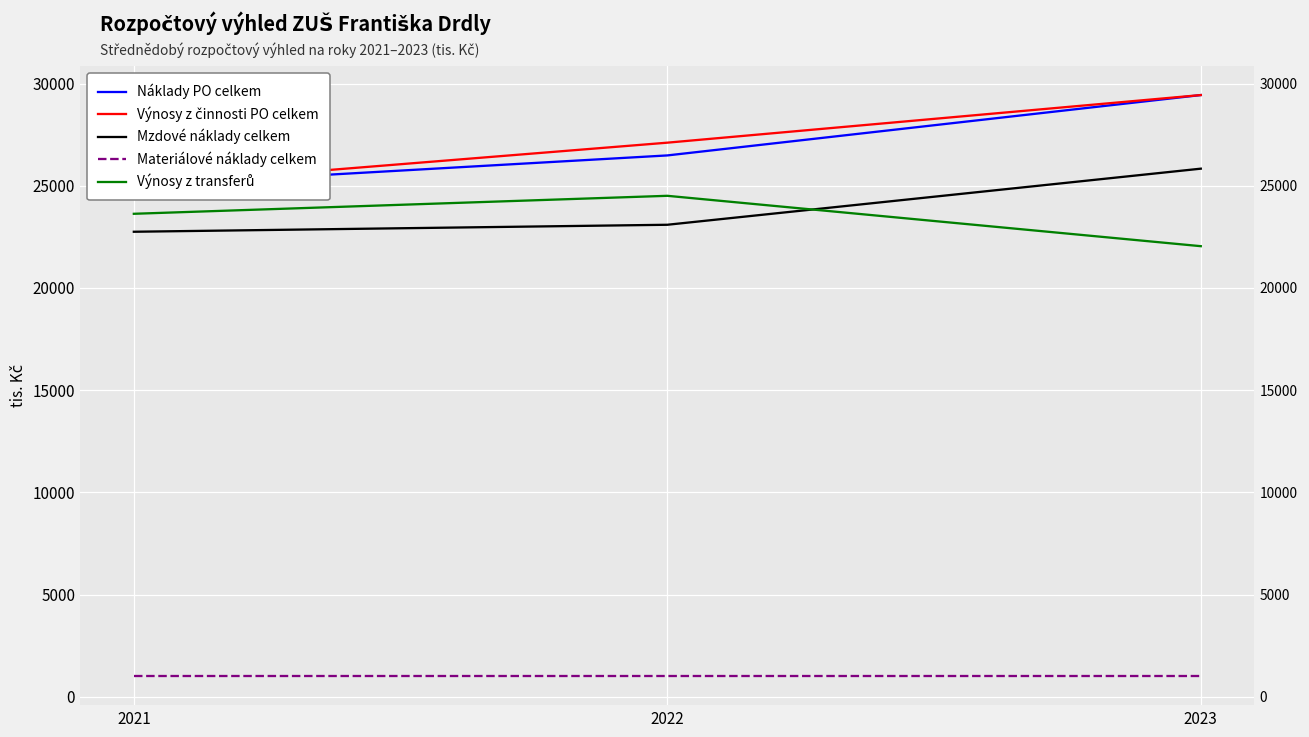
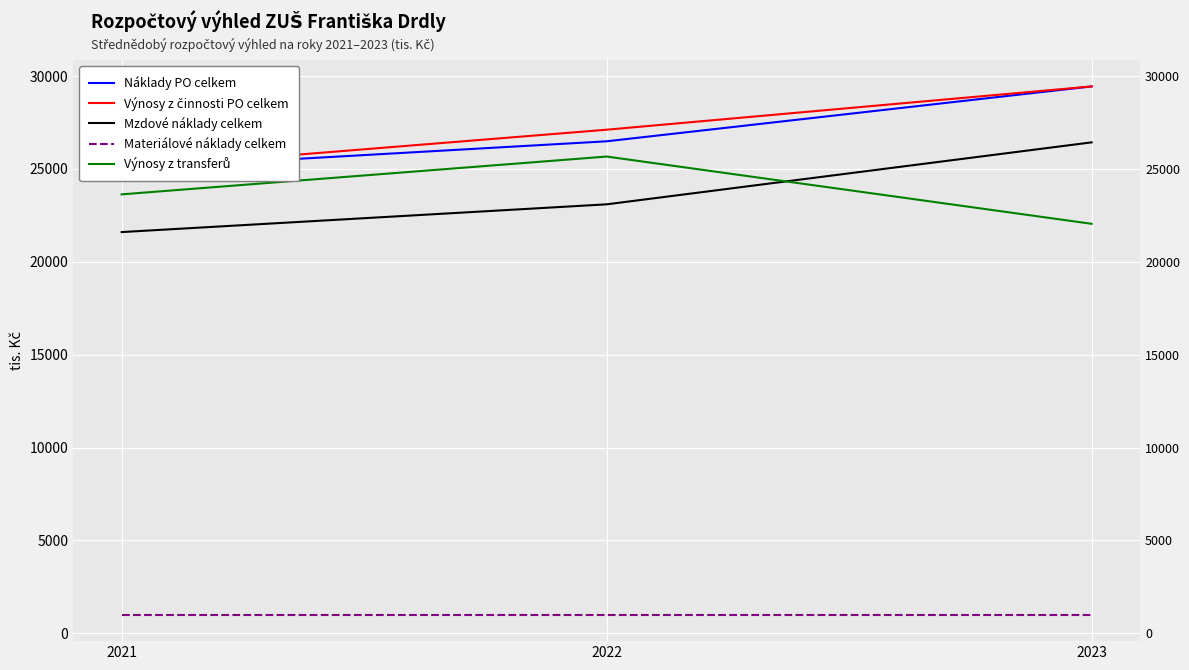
Mzdové náklady celkem, 2021: 22800 -> 21600
Výnosy z transferů, 2022: 24500 -> 25700
Mzdové náklady celkem, 2023: 25800 -> 26400
